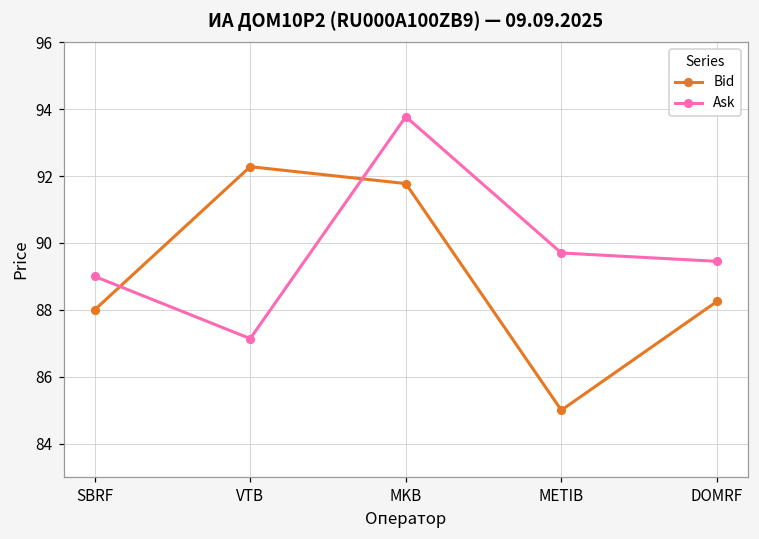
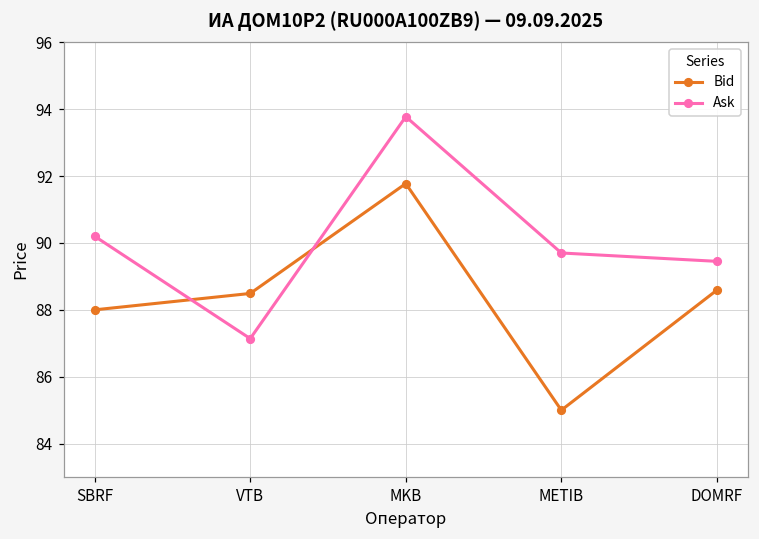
Ask, SBRF: 89.0 -> 90.2
Bid, VTB: 92.3 -> 88.5
Bid, DOMRF: 88.3 -> 88.6
